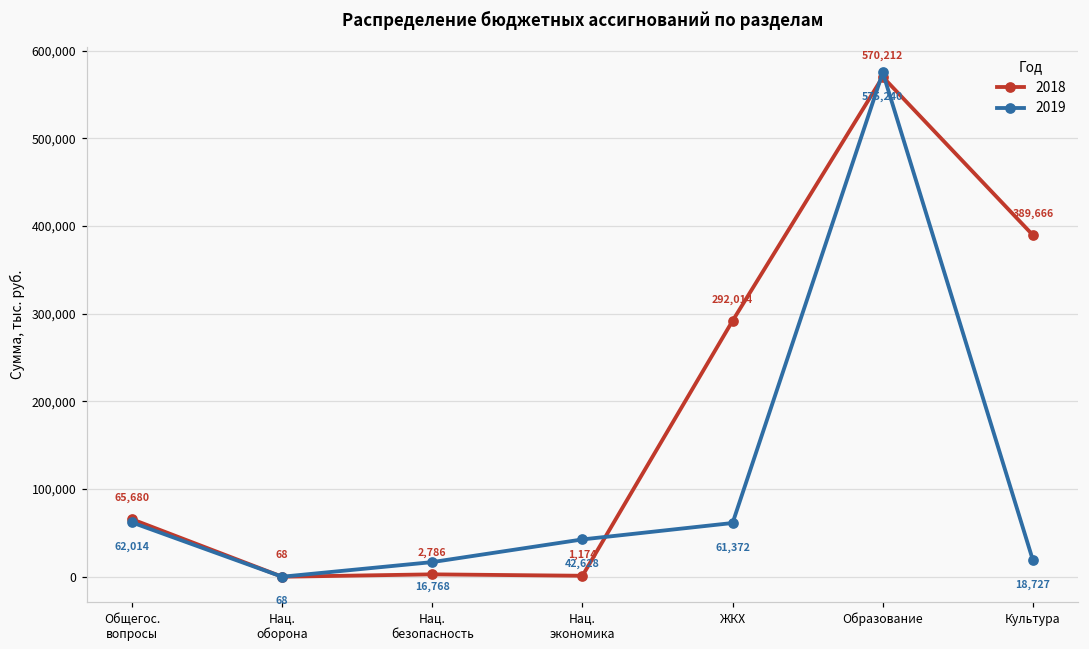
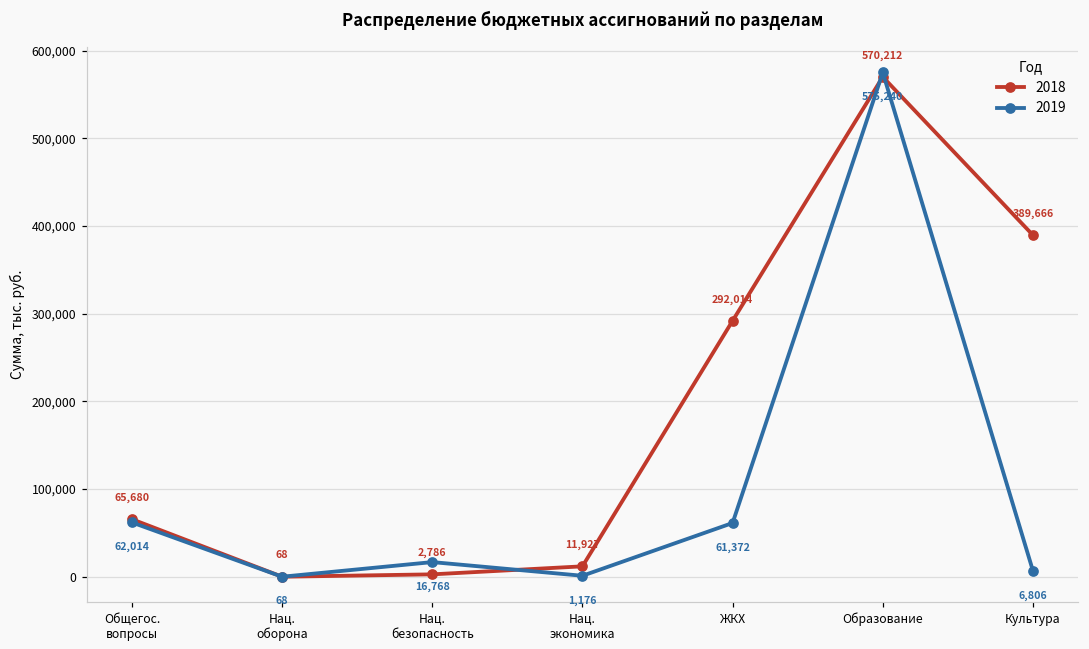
2018, Нац. экономика: 1,174 -> 11,927
2019, Нац. экономика: 42,628 -> 1,176
2019, Культура: 18,727 -> 6,806
